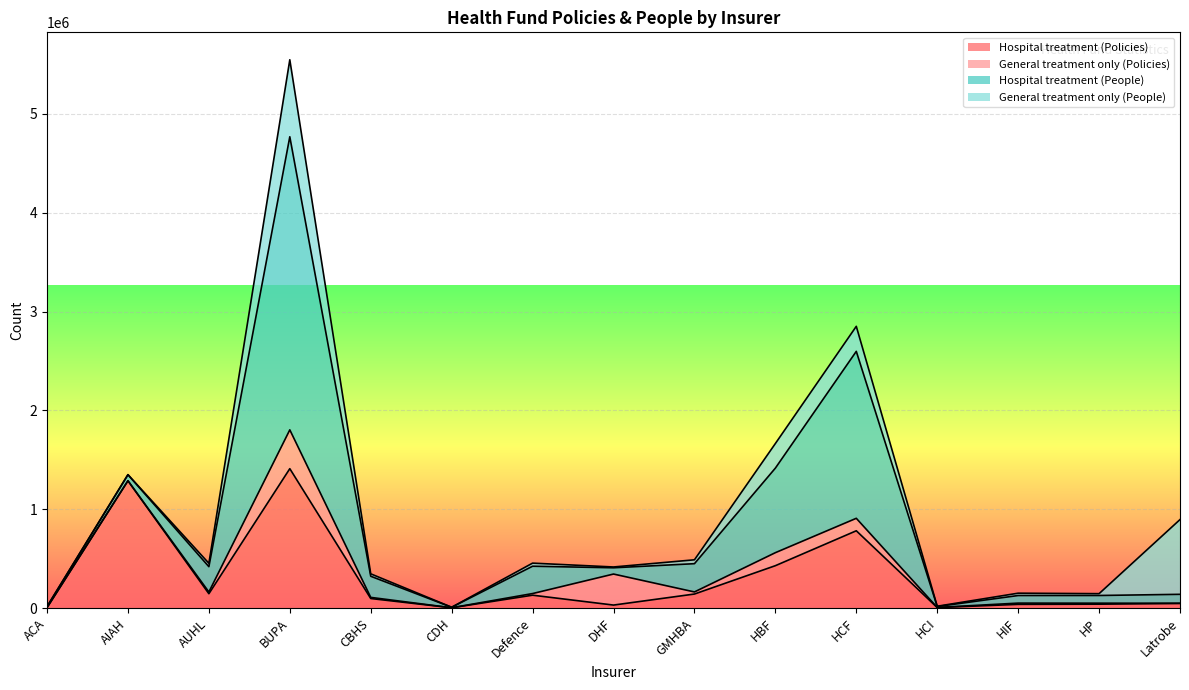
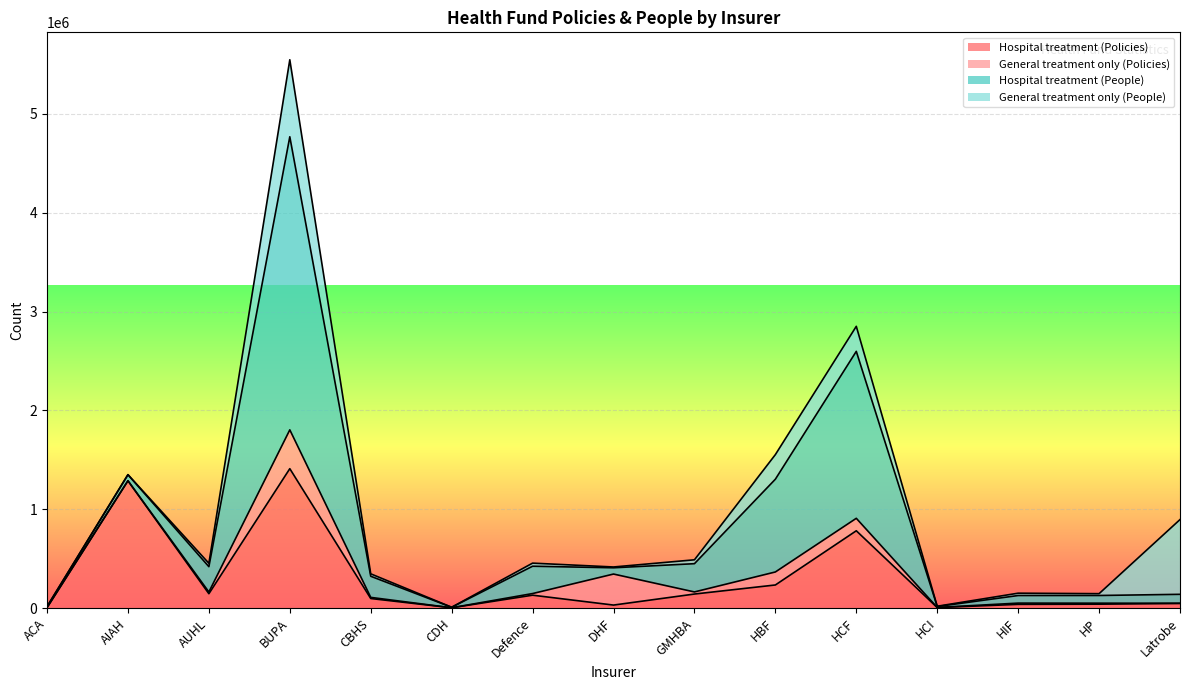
Hospital treatment (Policies), HBF: 400000 -> 200000
Hospital treatment (People), HBF: 860000 -> 940000
